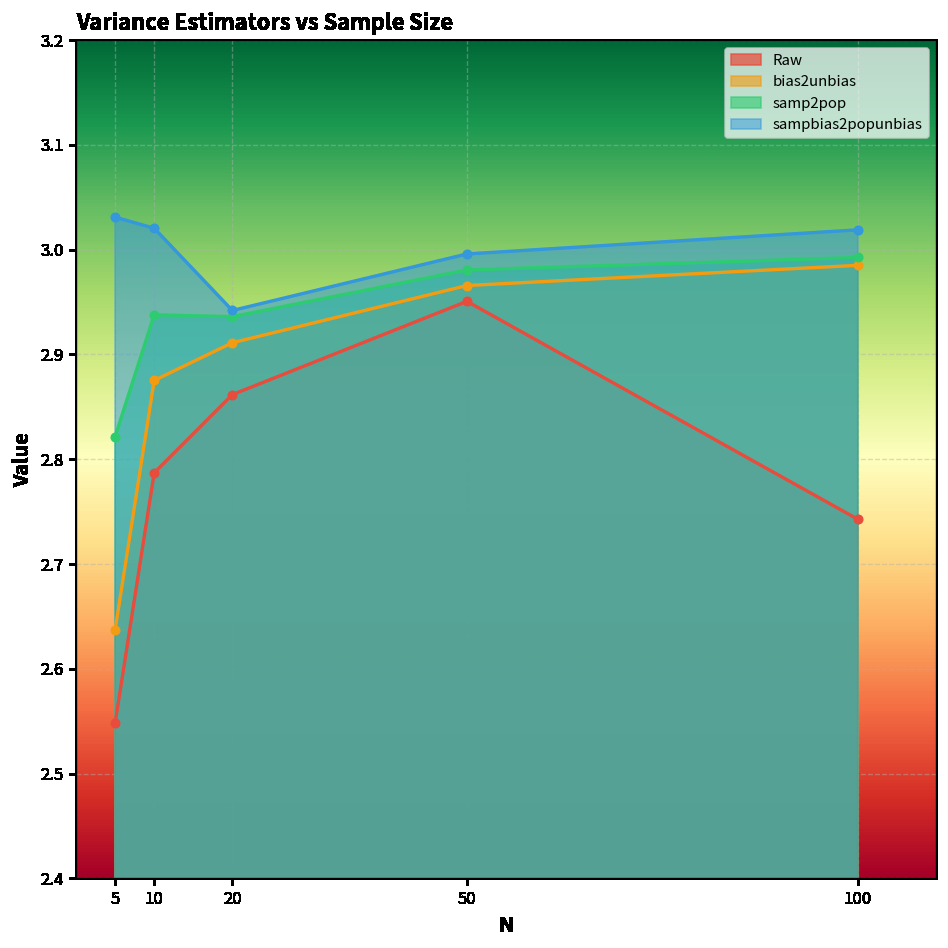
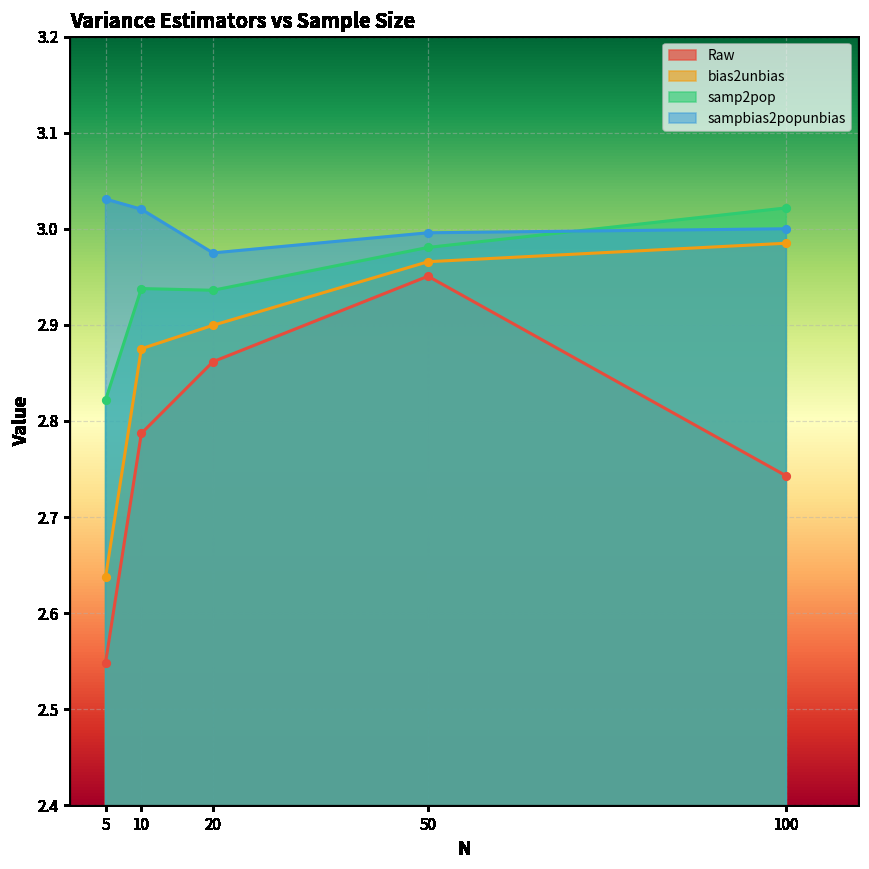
bias2unbias, 20: 2.91 -> 2.90
sampbias2popunbias, 20: 2.94 -> 2.97
samp2pop, 100: 2.99 -> 3.02
sampbias2popunbias, 100: 3.02 -> 3.00
